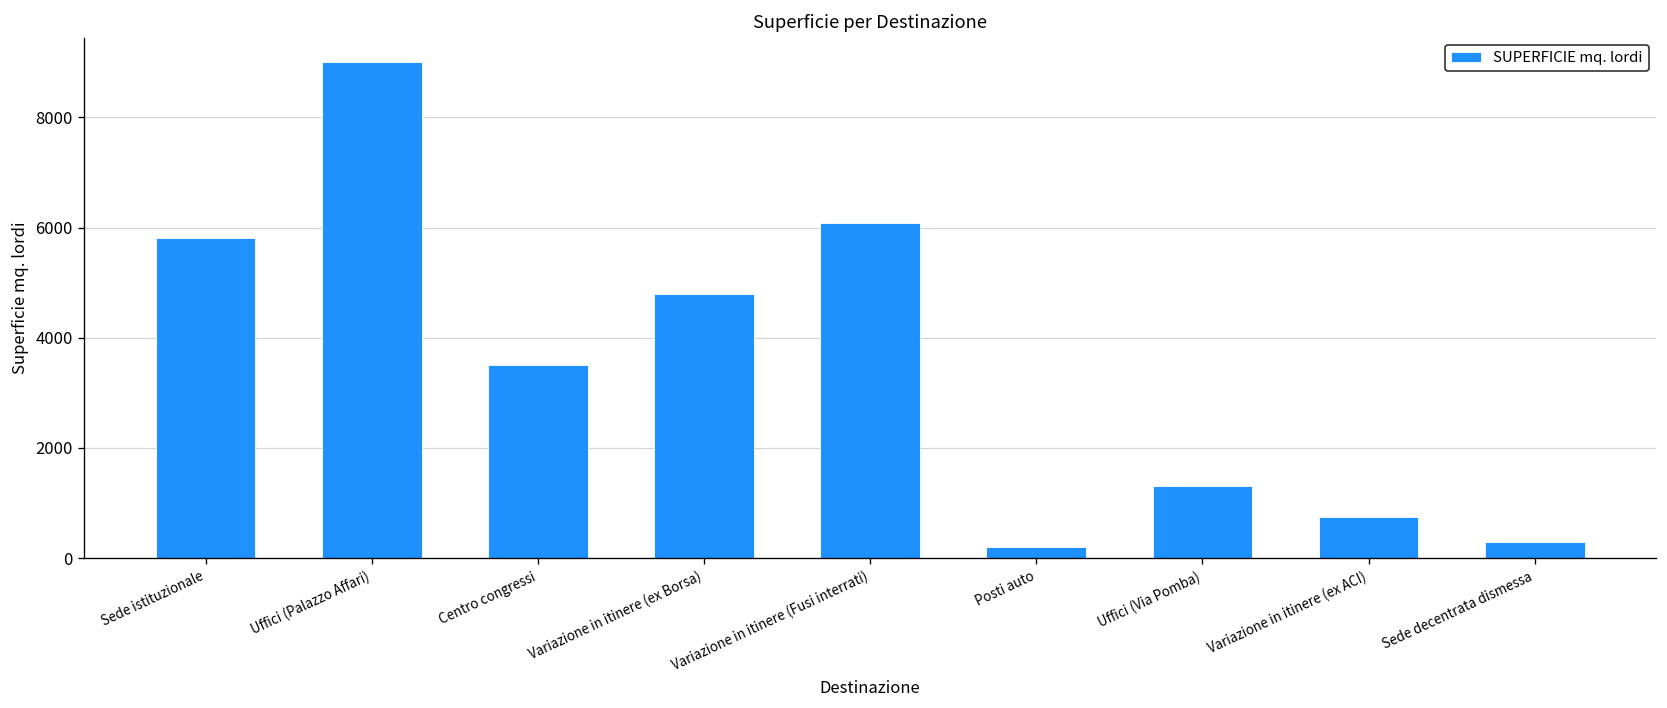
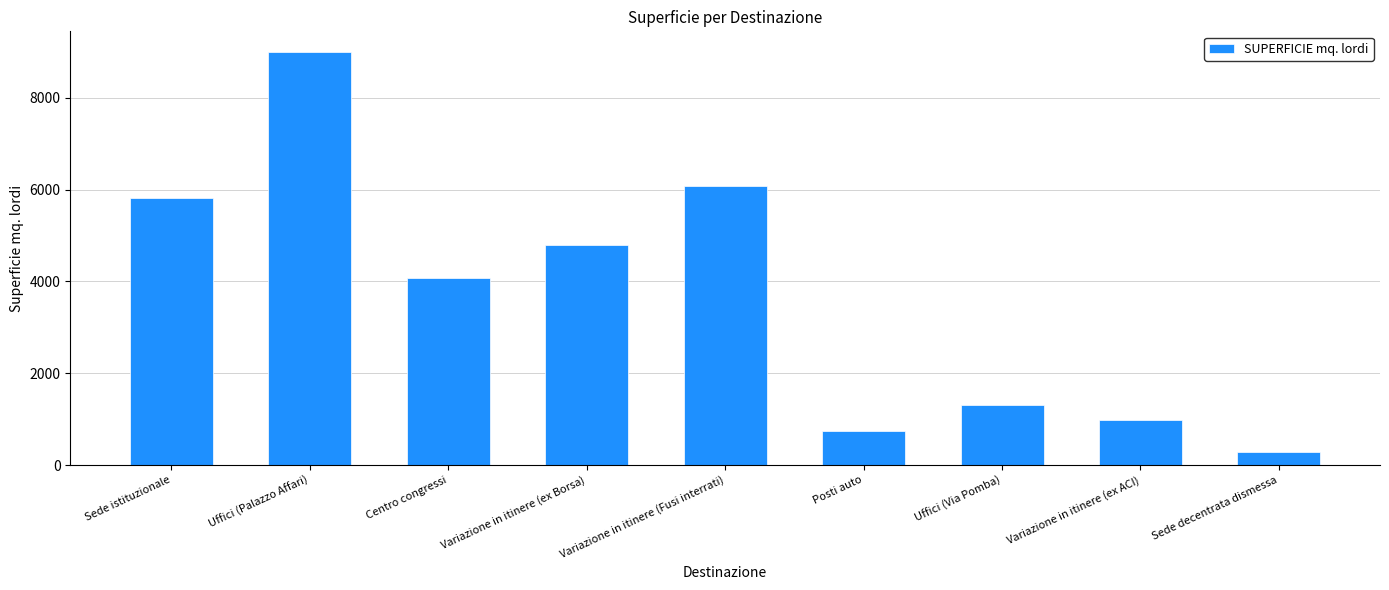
Centro congressi: 3500 -> 4100
Posti auto: 200 -> 800
Variazione in itinere (ex ACI): 700 -> 1000
